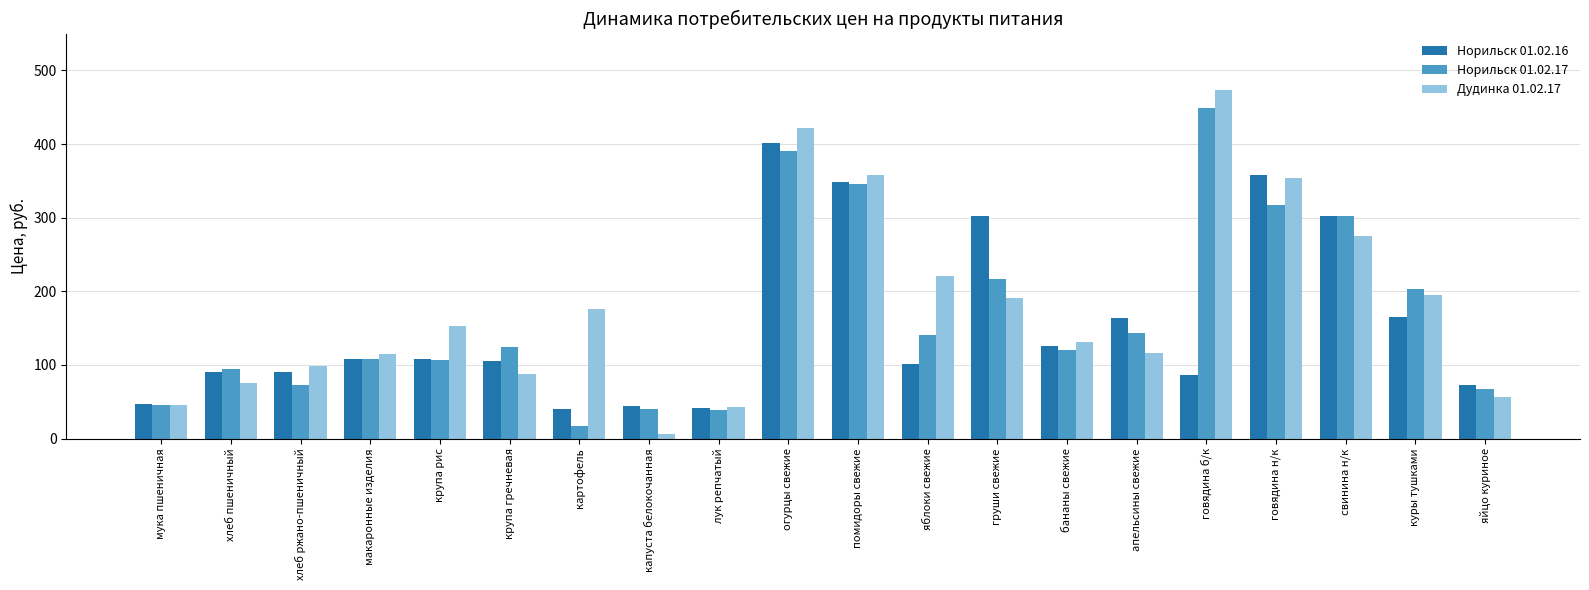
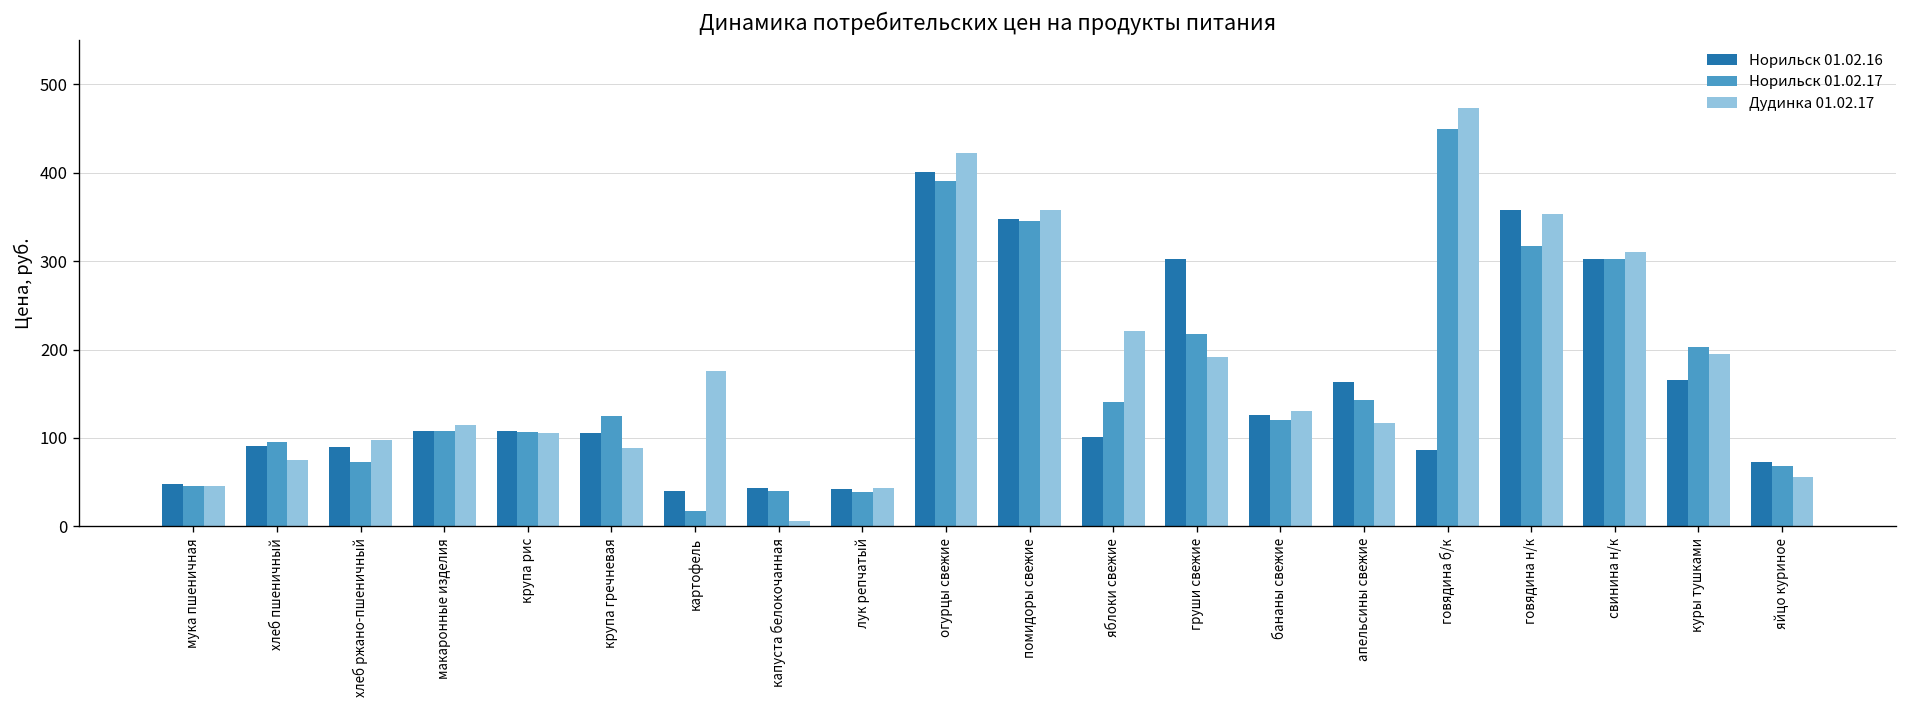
Дудинка 01.02.17, крупа рис: 150 -> 110
Дудинка 01.02.17, свинина н/к: 270 -> 310
